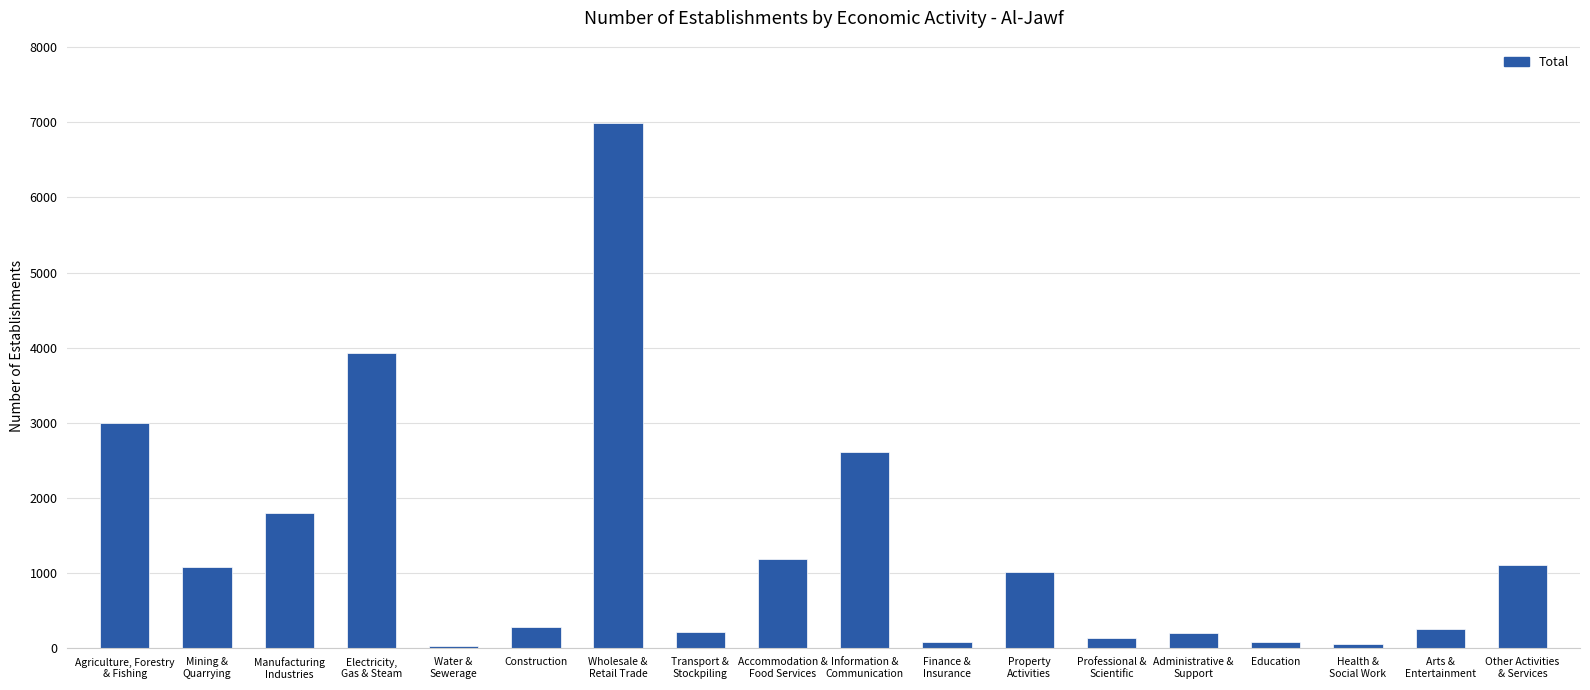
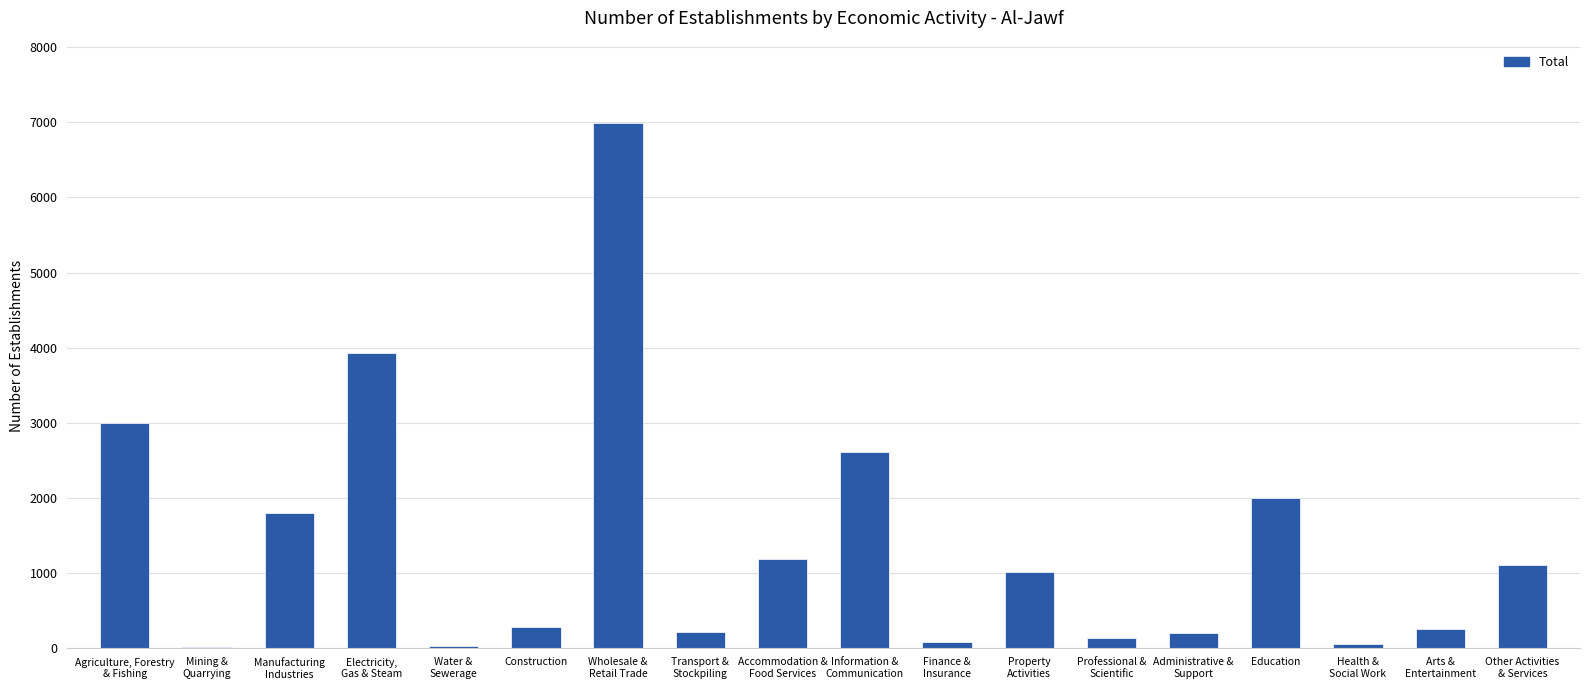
Mining & Quarrying: 1100 -> 0
Education: 100 -> 2000
